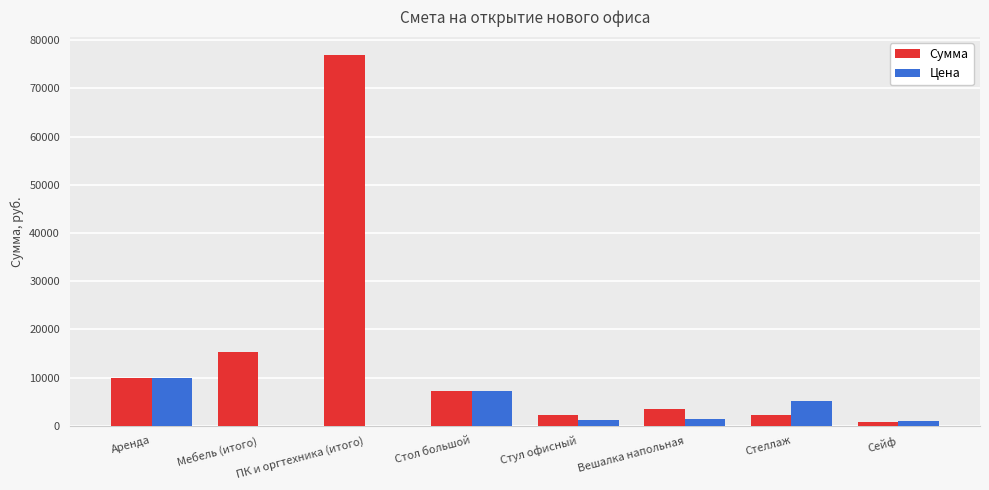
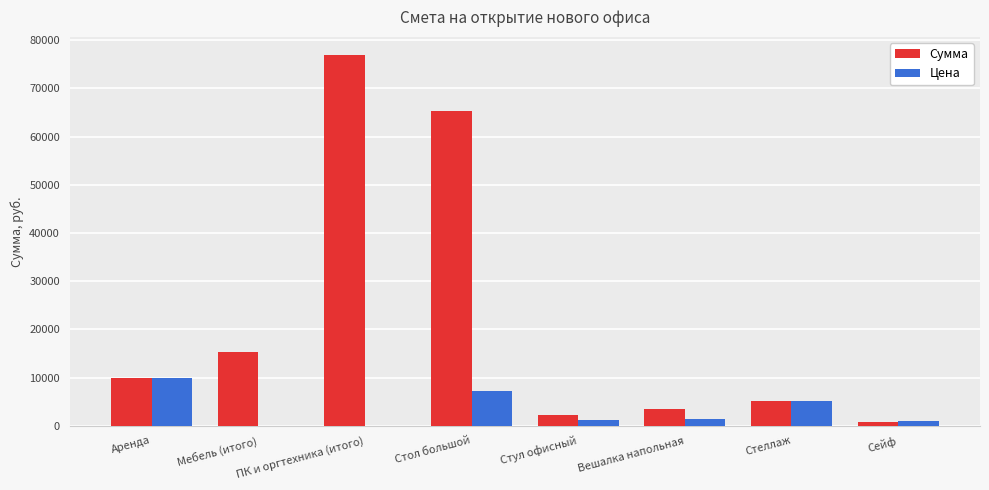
Сумма, Стол большой: 7000 -> 65000
Сумма, Стеллаж: 2000 -> 5000
